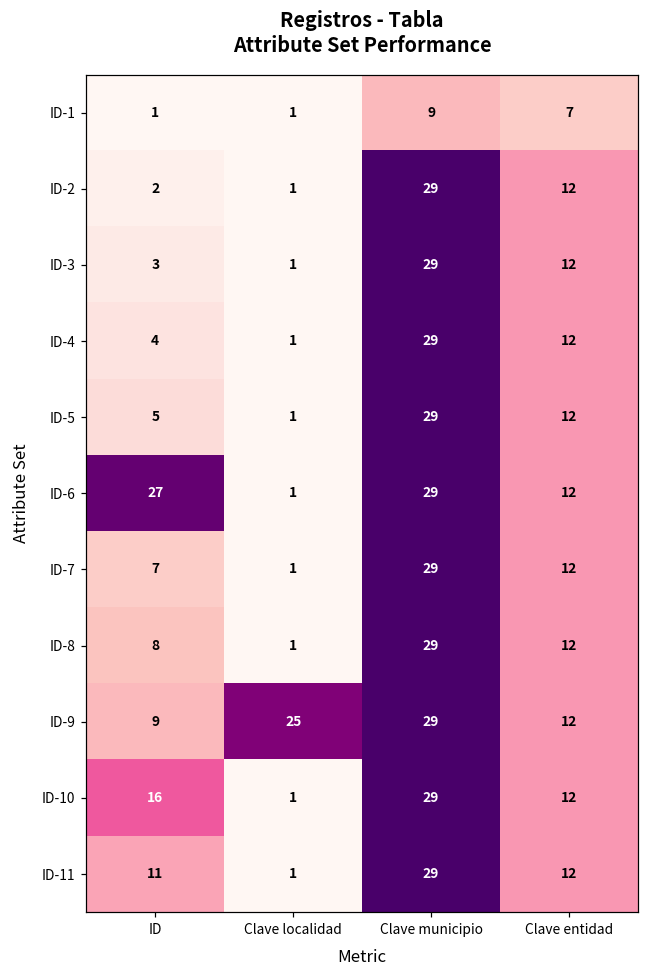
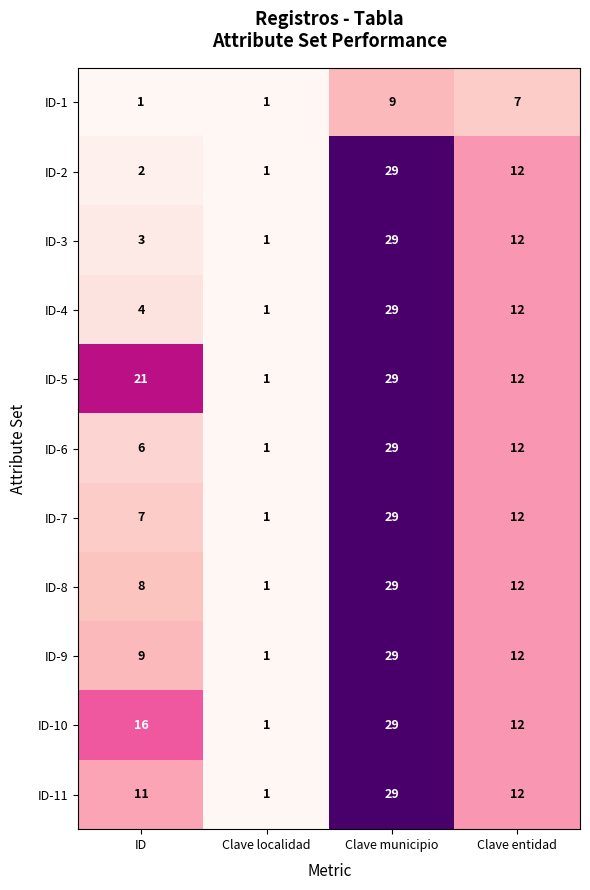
ID-5, ID: 5 -> 21
ID-6, ID: 27 -> 6
ID-9, Clave localidad: 25 -> 1
